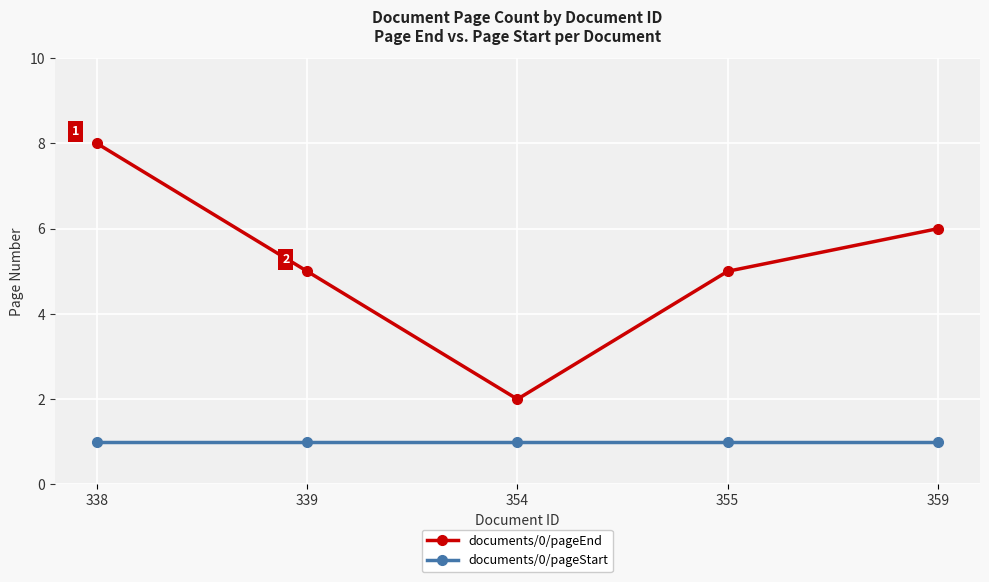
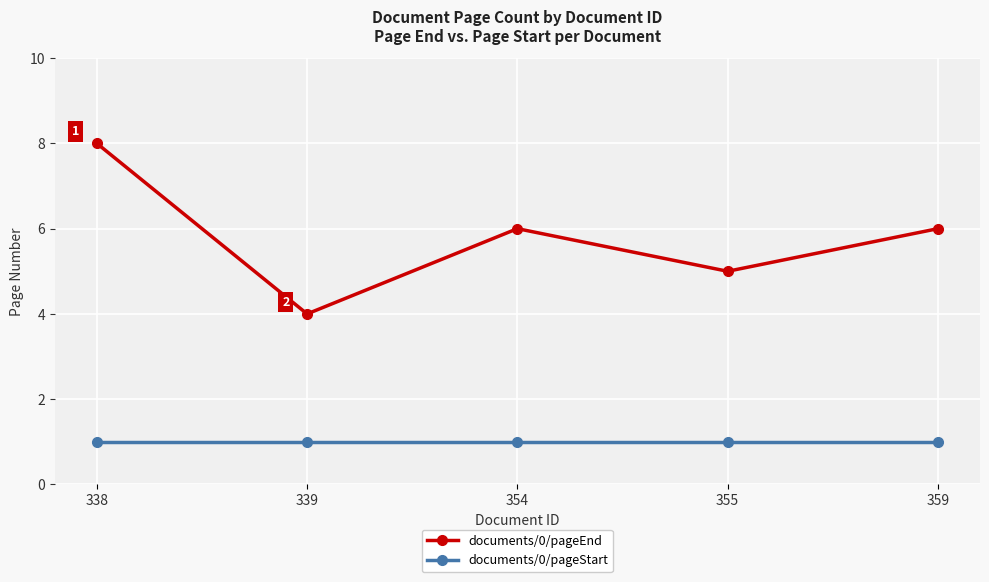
documents/0/pageEnd, 339: 5 -> 4
documents/0/pageEnd, 354: 2 -> 6
